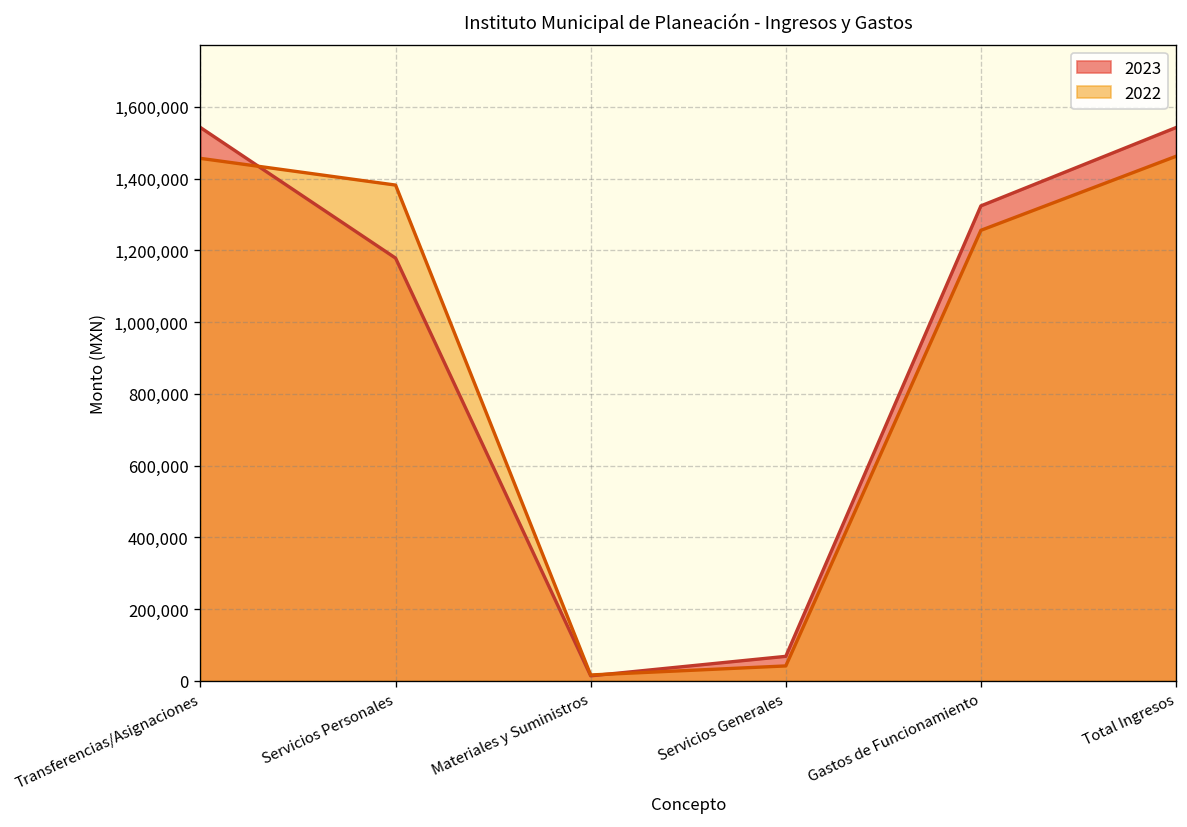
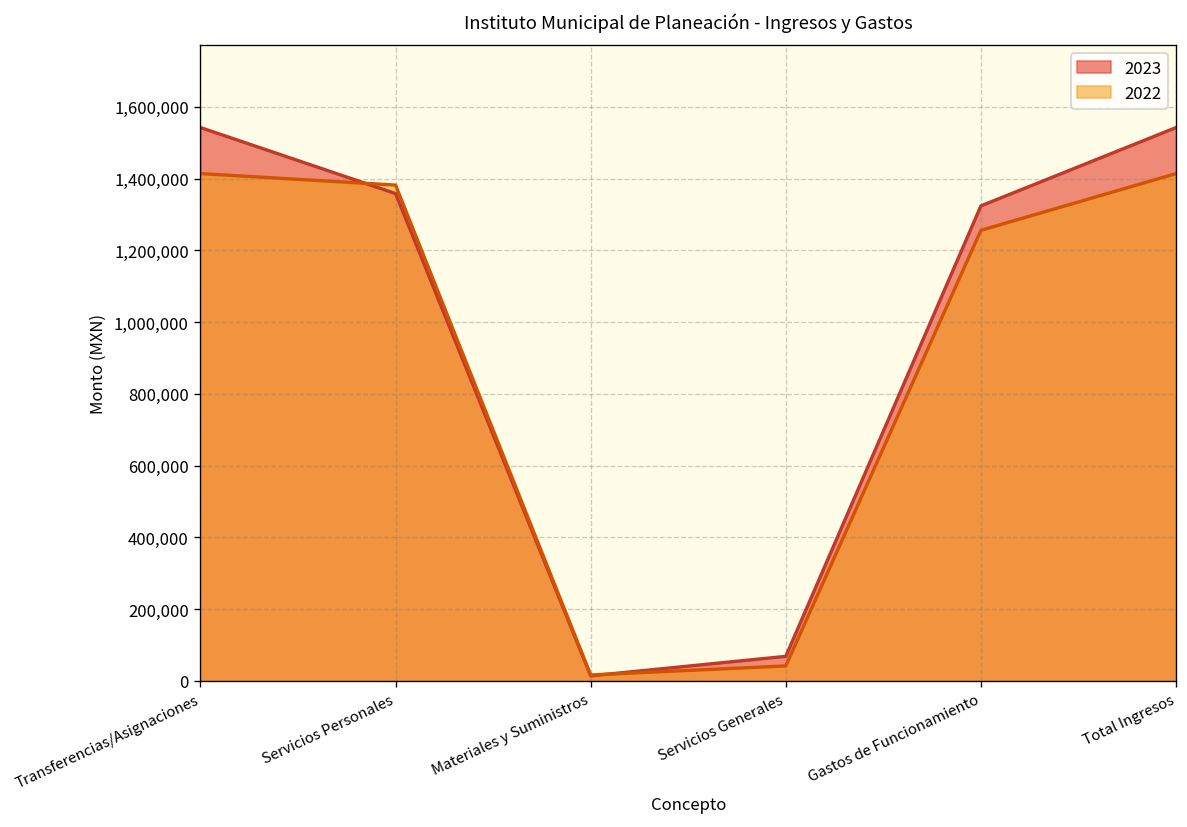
2022, Transferencias/Asignaciones: 1,460,000 -> 1,410,000
2023, Servicios Personales: 1,180,000 -> 1,360,000
2022, Total Ingresos: 1,460,000 -> 1,410,000
